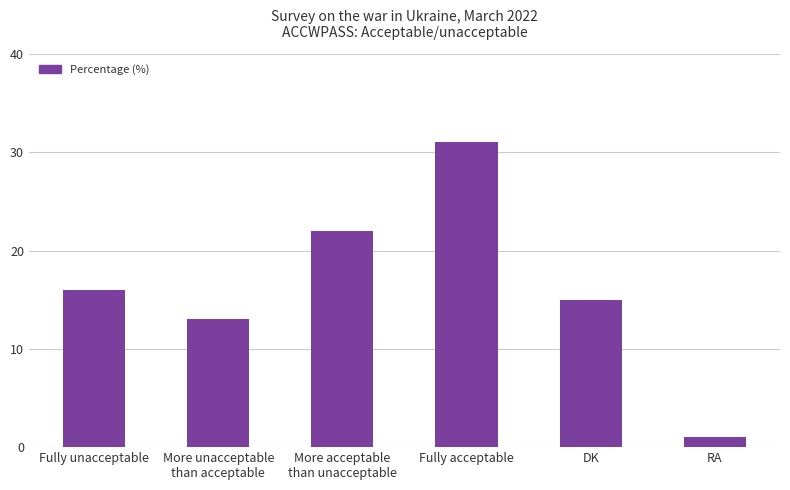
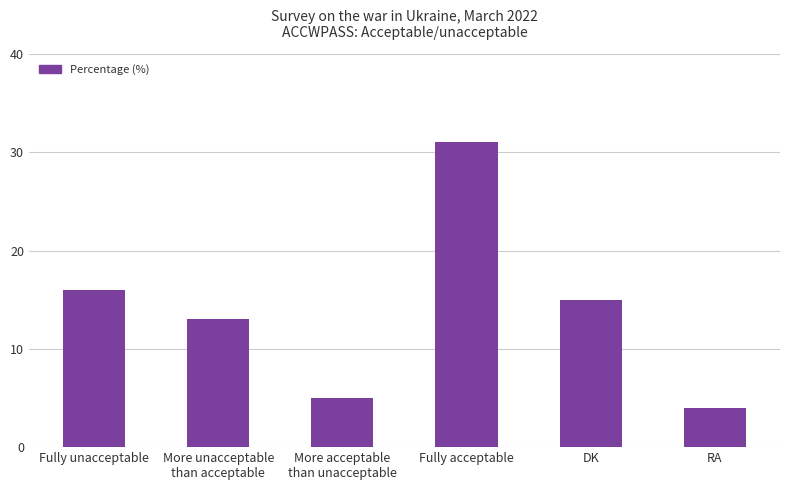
More acceptable than unacceptable: 22 -> 5
RA: 1 -> 4
